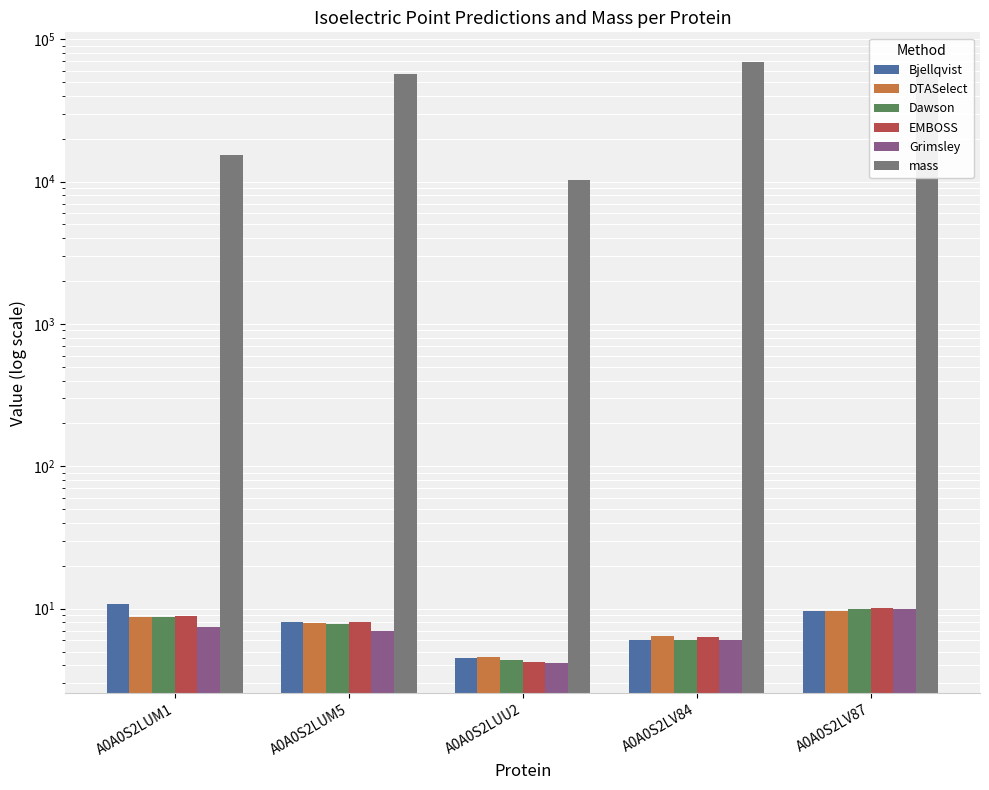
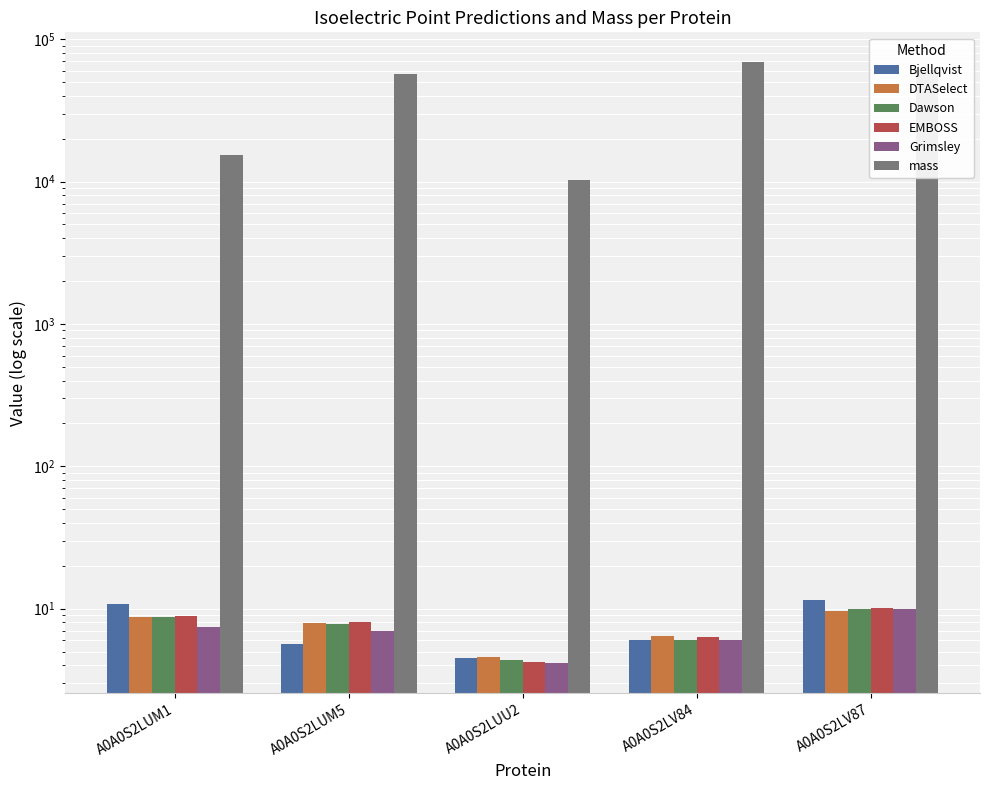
Bjellqvist, A0A0S2LUM5: 8 -> 5.7
Bjellqvist, A0A0S2LV87: 10 -> 11
